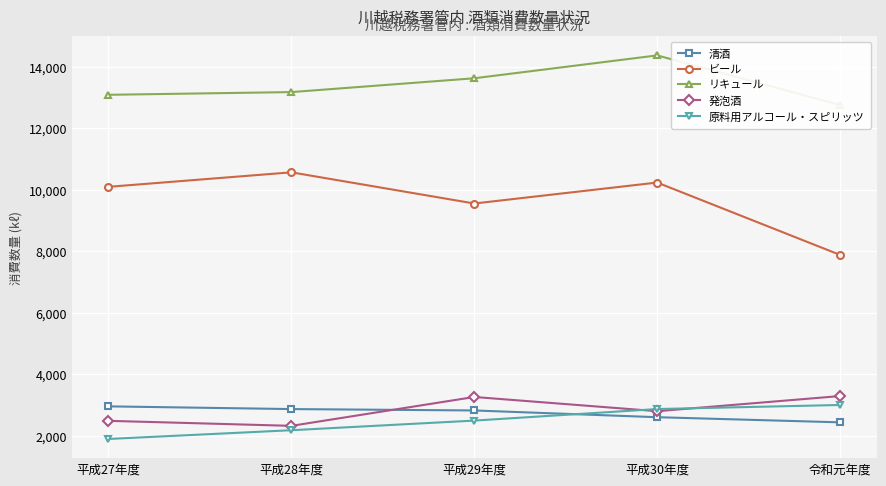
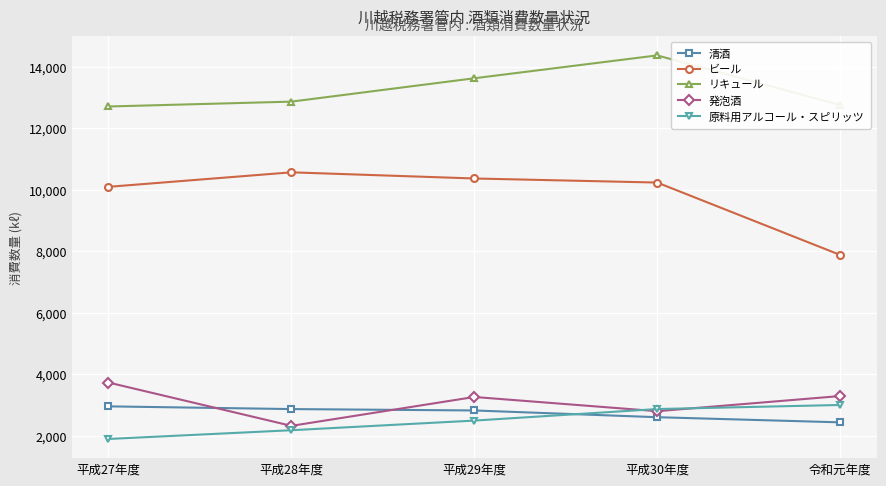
リキュール, 平成27年度: 13,100 -> 12,700
発泡酒, 平成27年度: 2,500 -> 3,700
リキュール, 平成28年度: 13,200 -> 12,900
ビール, 平成29年度: 9,600 -> 10,400
